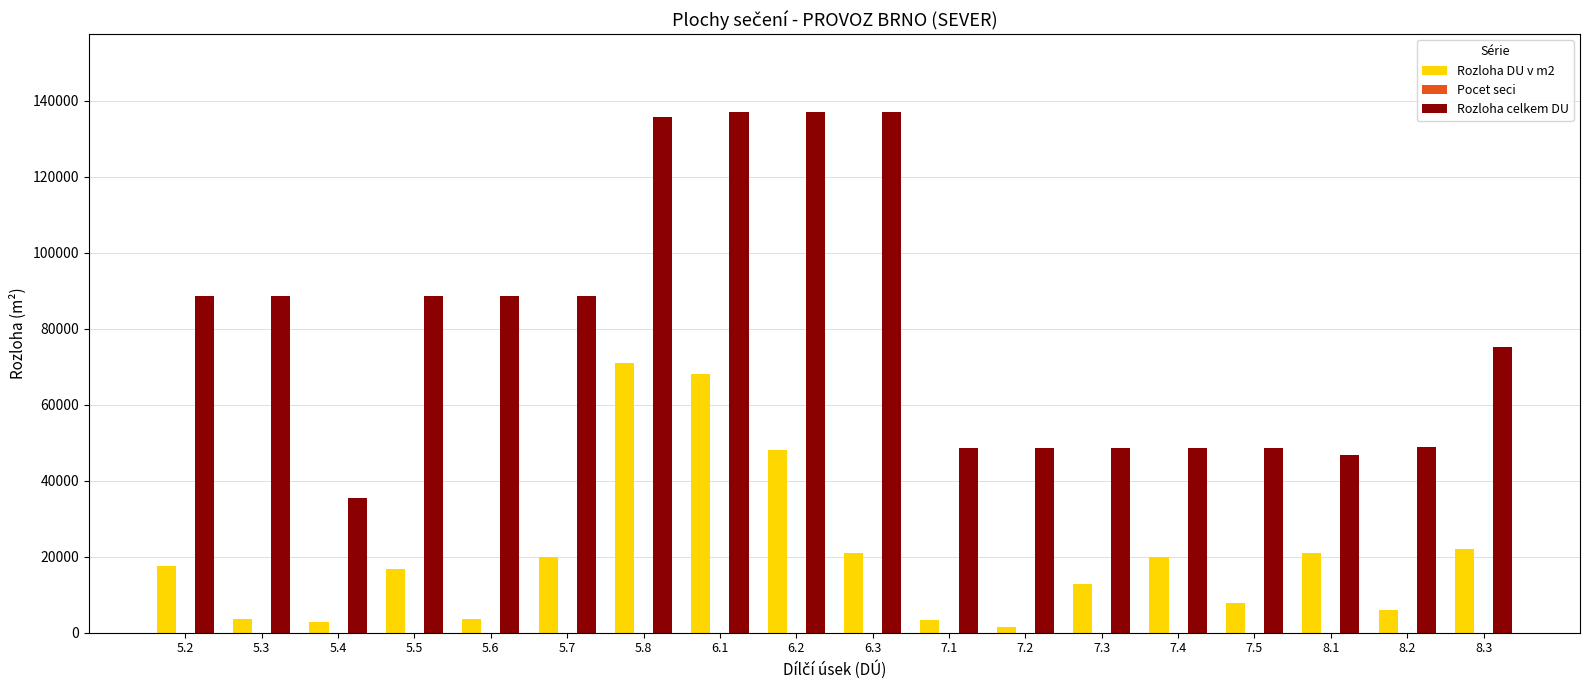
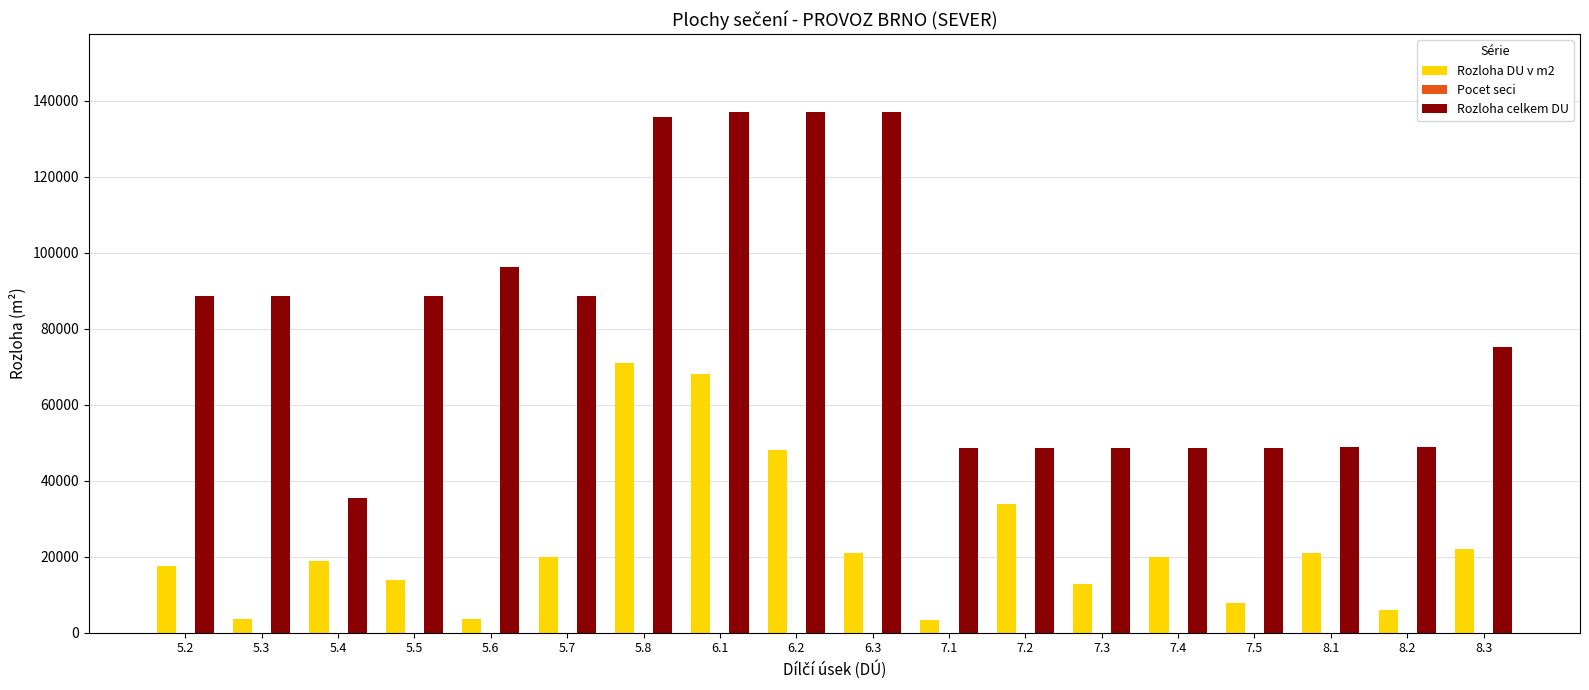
Rozloha DU v m2, 5.4: 3000 -> 19000
Rozloha DU v m2, 5.5: 17000 -> 14000
Rozloha celkem DU, 5.6: 89000 -> 96000
Rozloha DU v m2, 7.2: 1000 -> 34000
Rozloha celkem DU, 8.1: 47000 -> 49000
